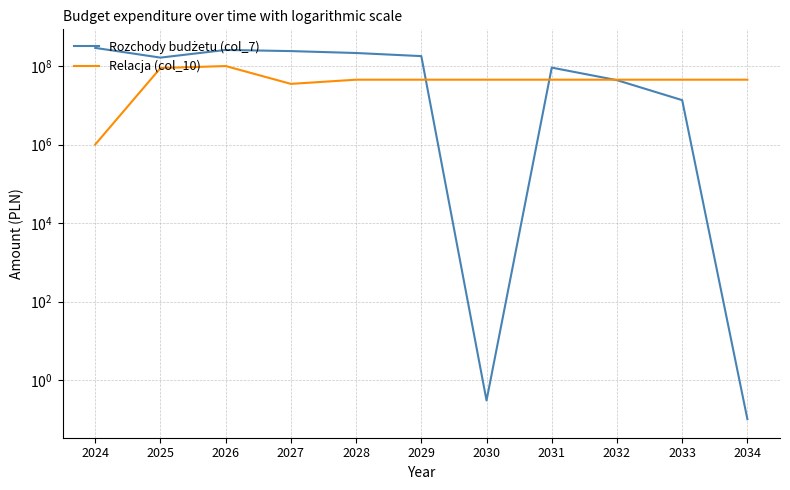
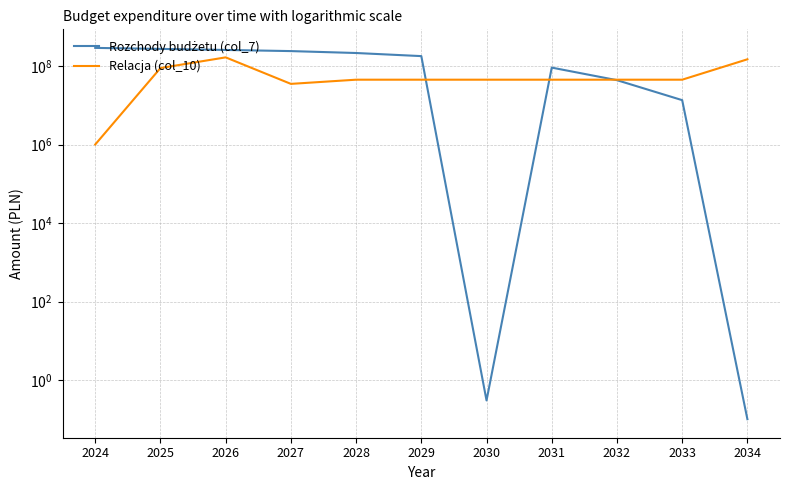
Rozchody budżetu (col_7), 2025: 170000000 -> 300000000
Relacja (col_10), 2026: 100000000 -> 170000000
Relacja (col_10), 2034: 50000000 -> 150000000
